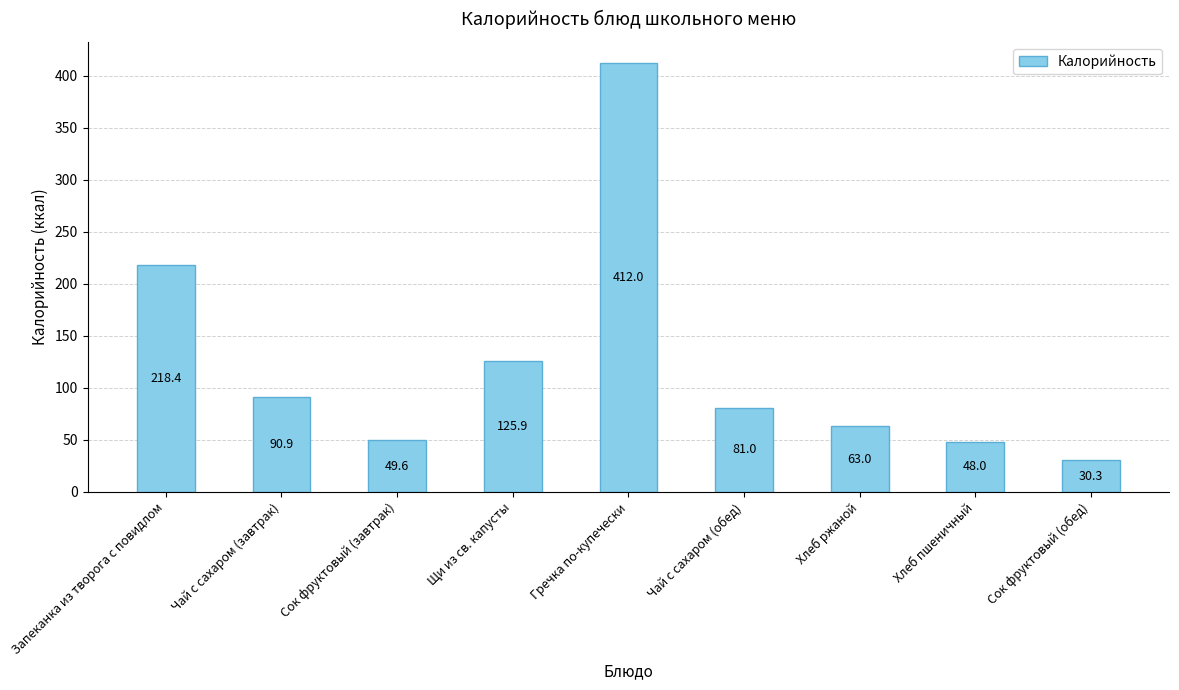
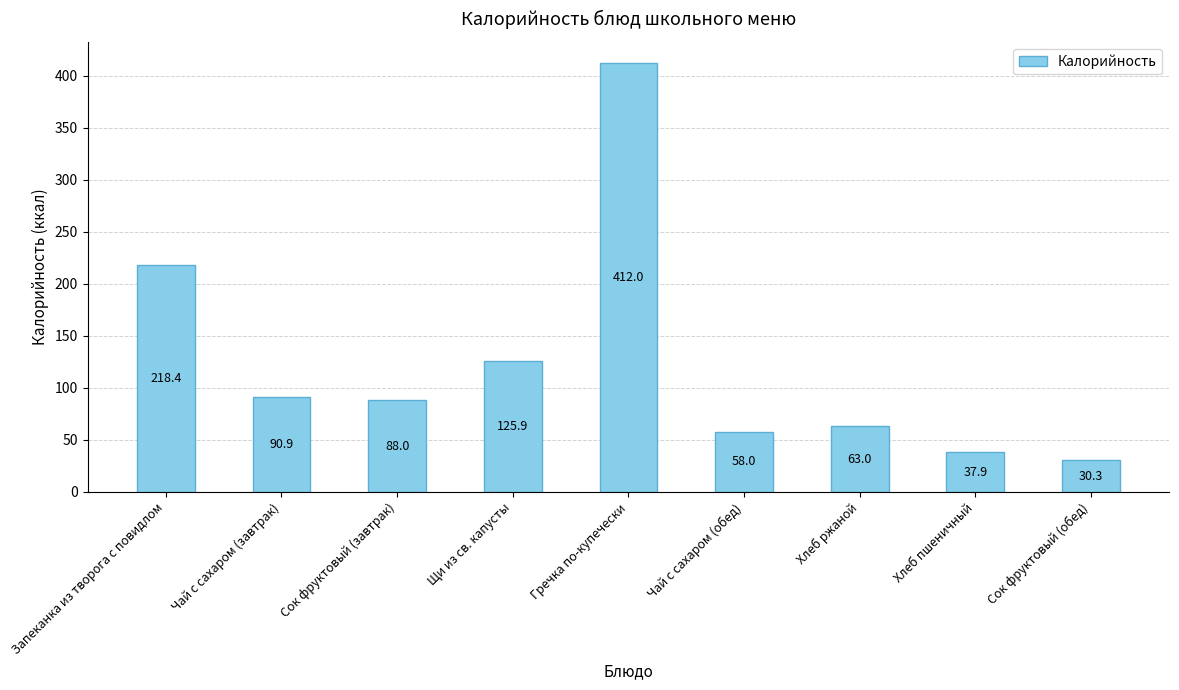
Сок фруктовый (завтрак): 49.6 -> 88.0
Чай с сахаром (обед): 81.0 -> 58.0
Хлеб пшеничный: 48.0 -> 37.9
